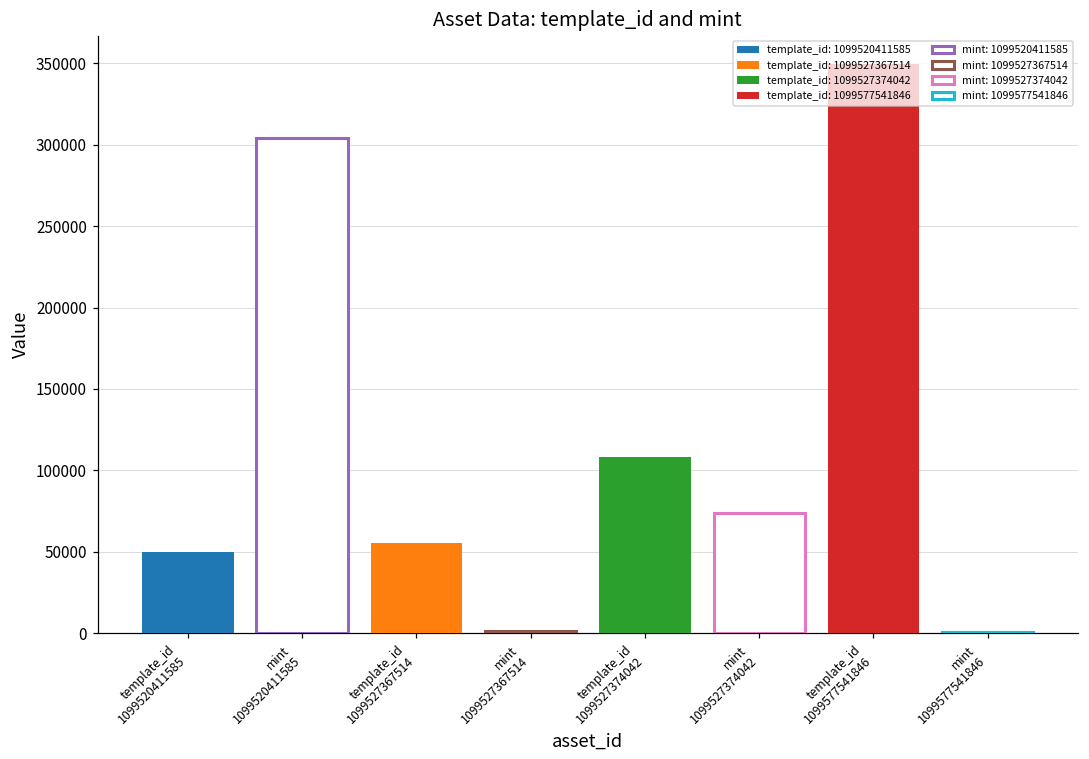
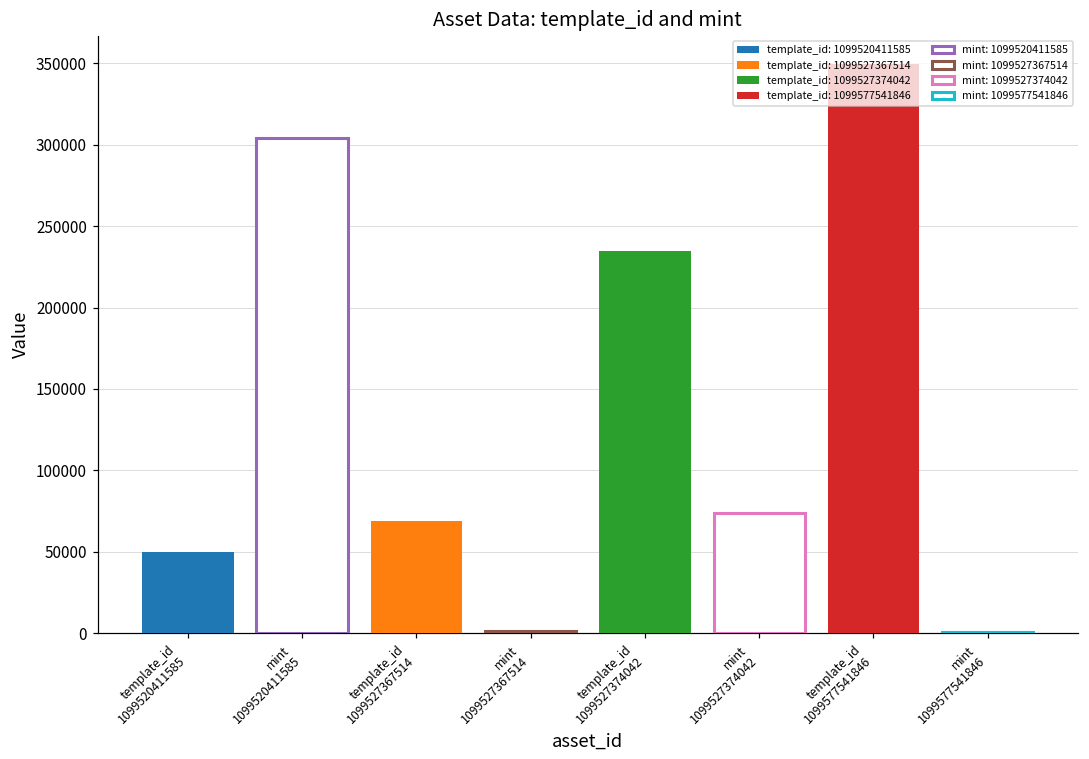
template_id 1099527367514: 55000 -> 69000
template_id 1099527374042: 108000 -> 235000
